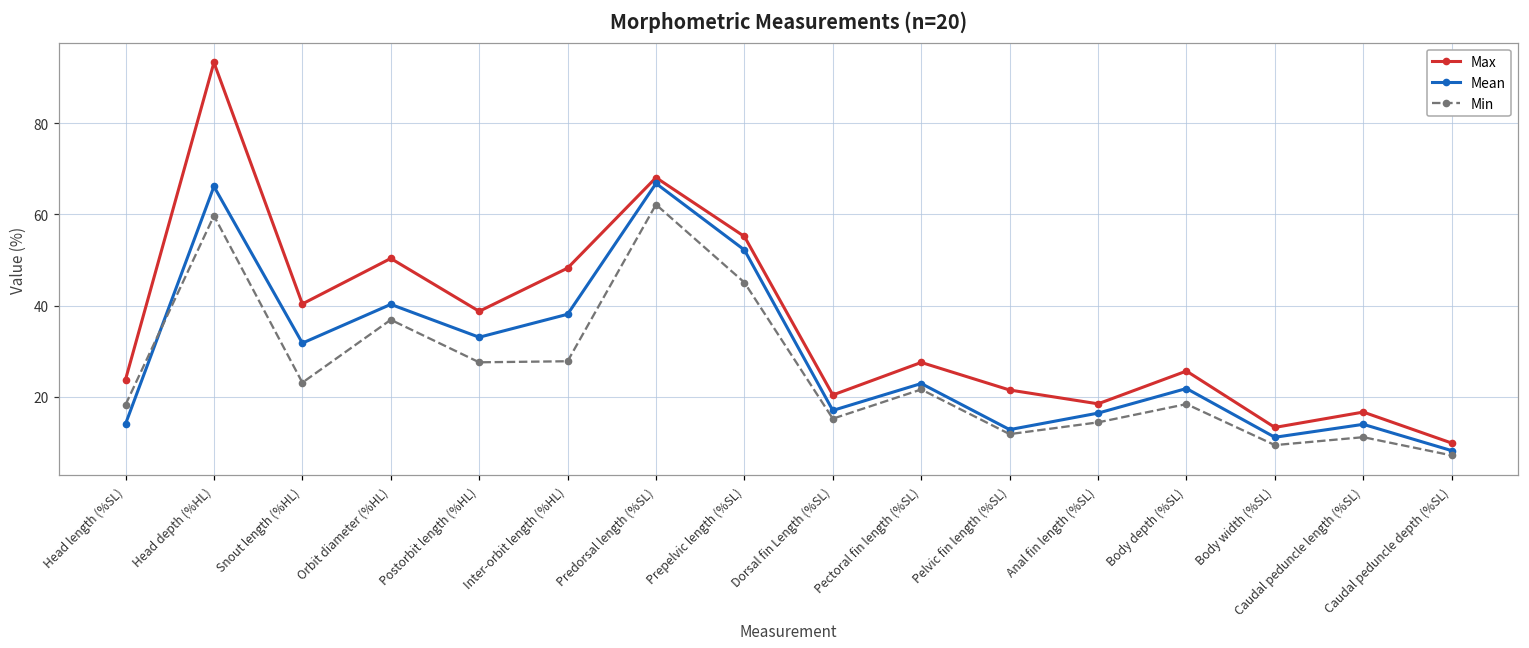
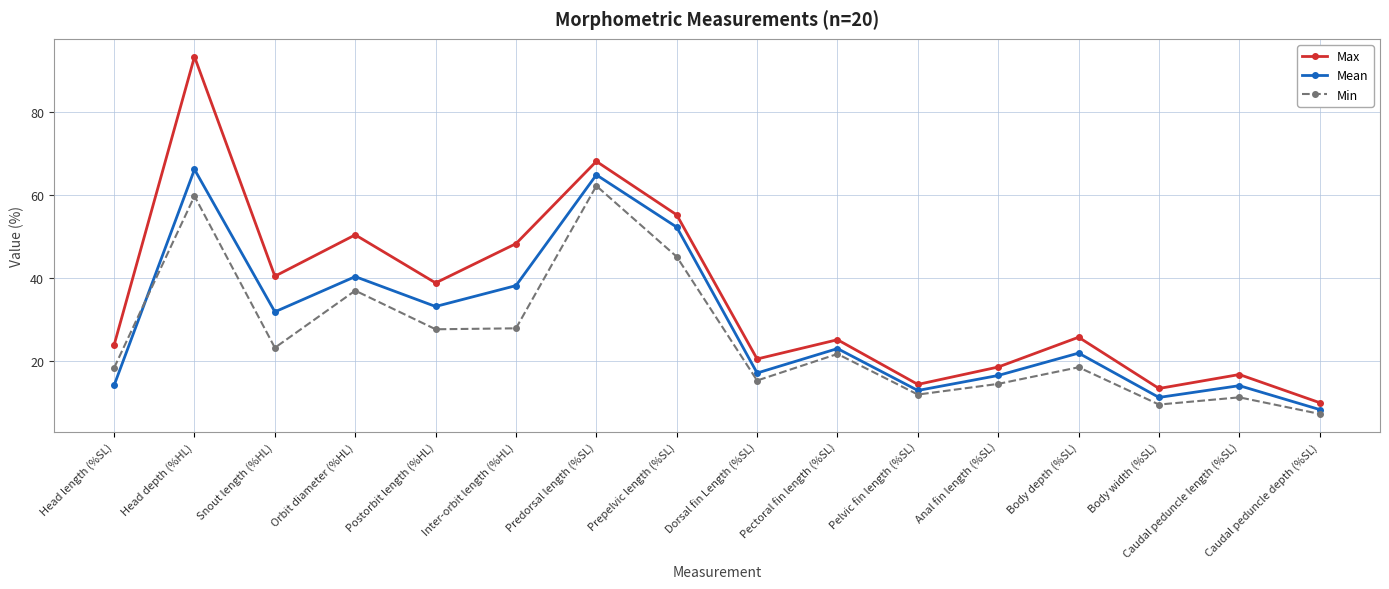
Mean, Predorsal length (%SL): 67 -> 65
Max, Pectoral fin length (%SL): 28 -> 25
Max, Pelvic fin length (%SL): 21 -> 14
